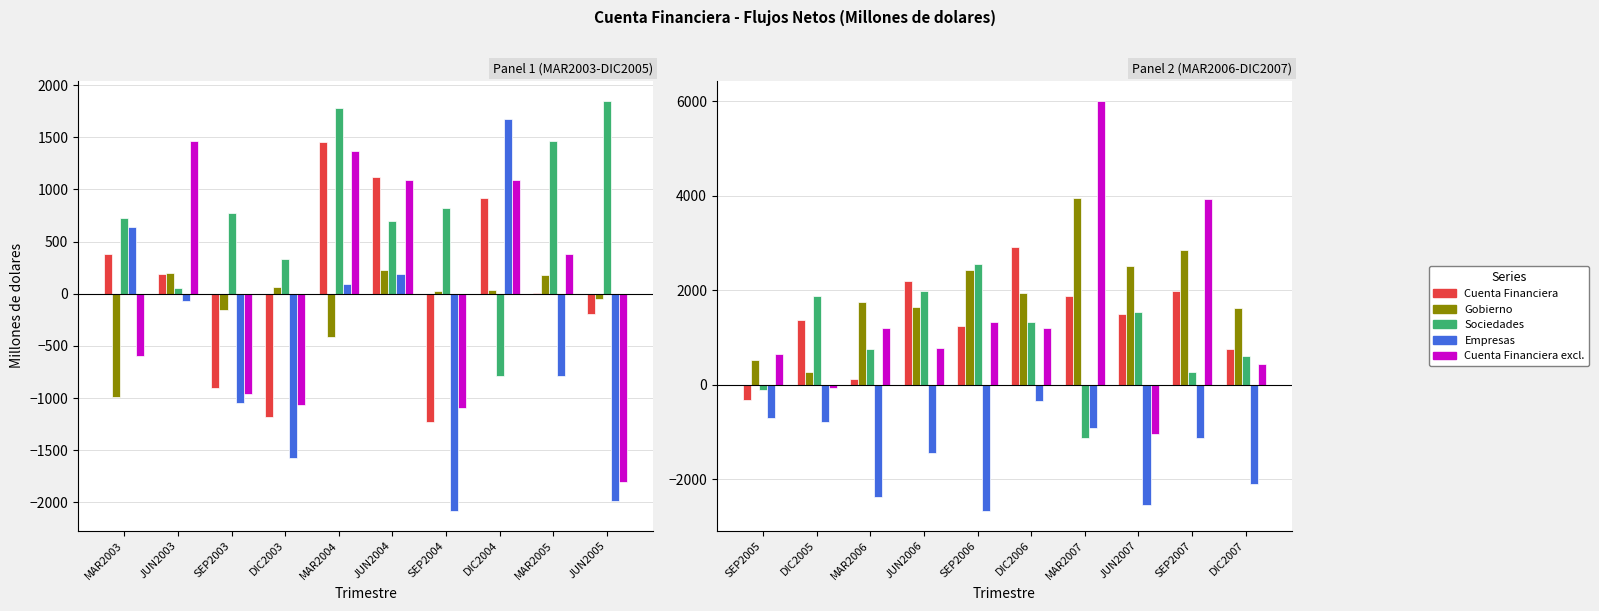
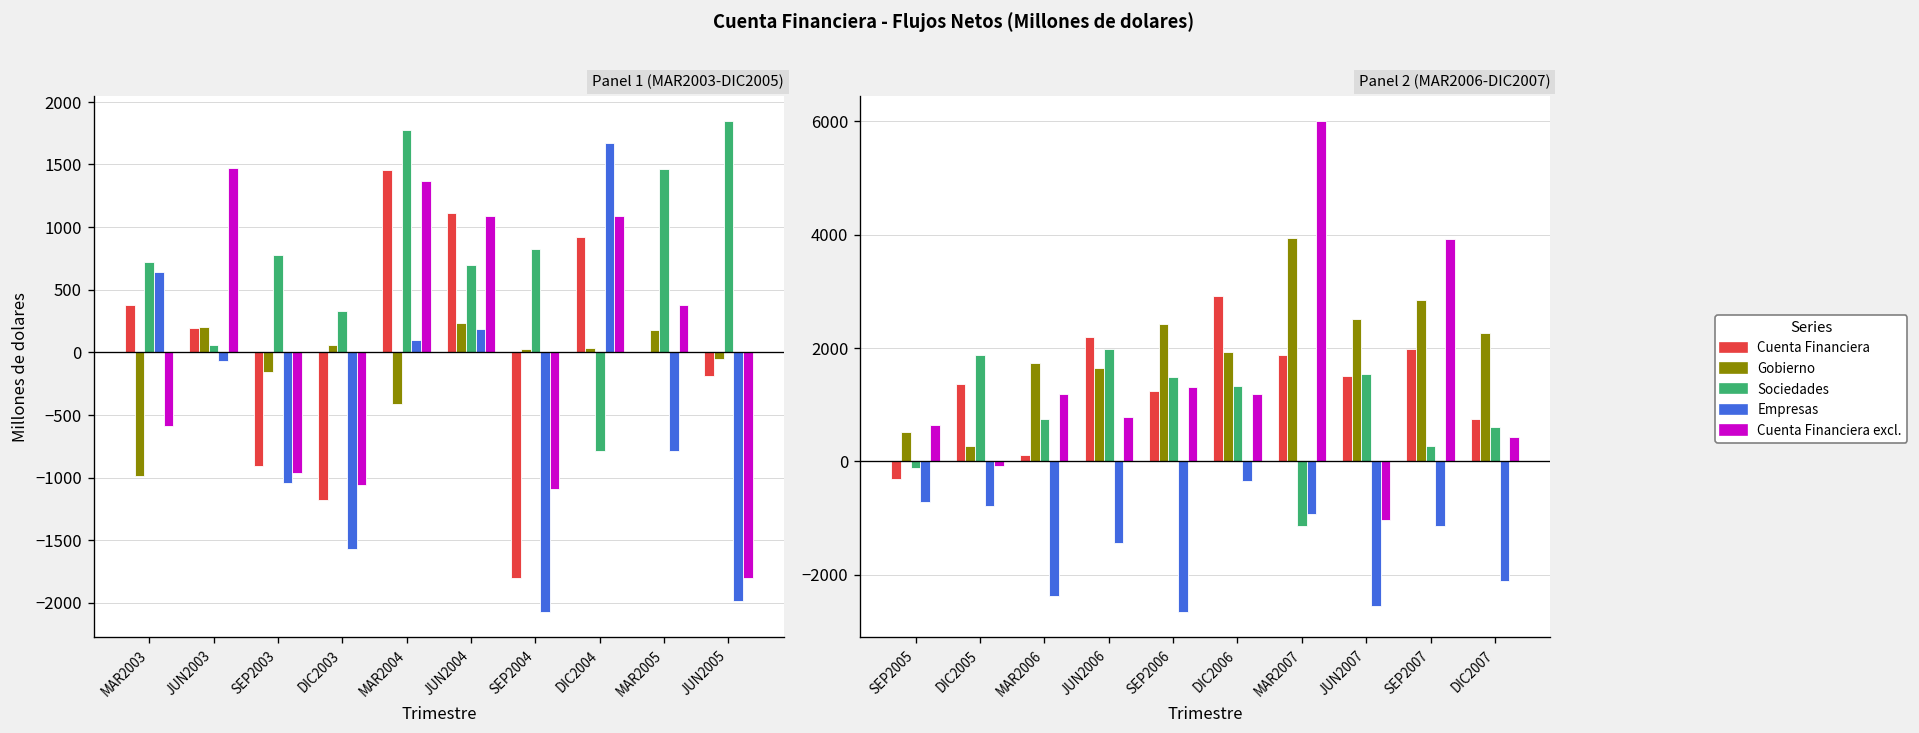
Panel 1 (MAR2003-DIC2005), Cuenta Financiera, SEP2004: -1230 -> -1800
Panel 2 (MAR2006-DIC2007), Sociedades, SEP2006: 2500 -> 1500
Panel 2 (MAR2006-DIC2007), Gobierno, DIC2007: 1600 -> 2300
